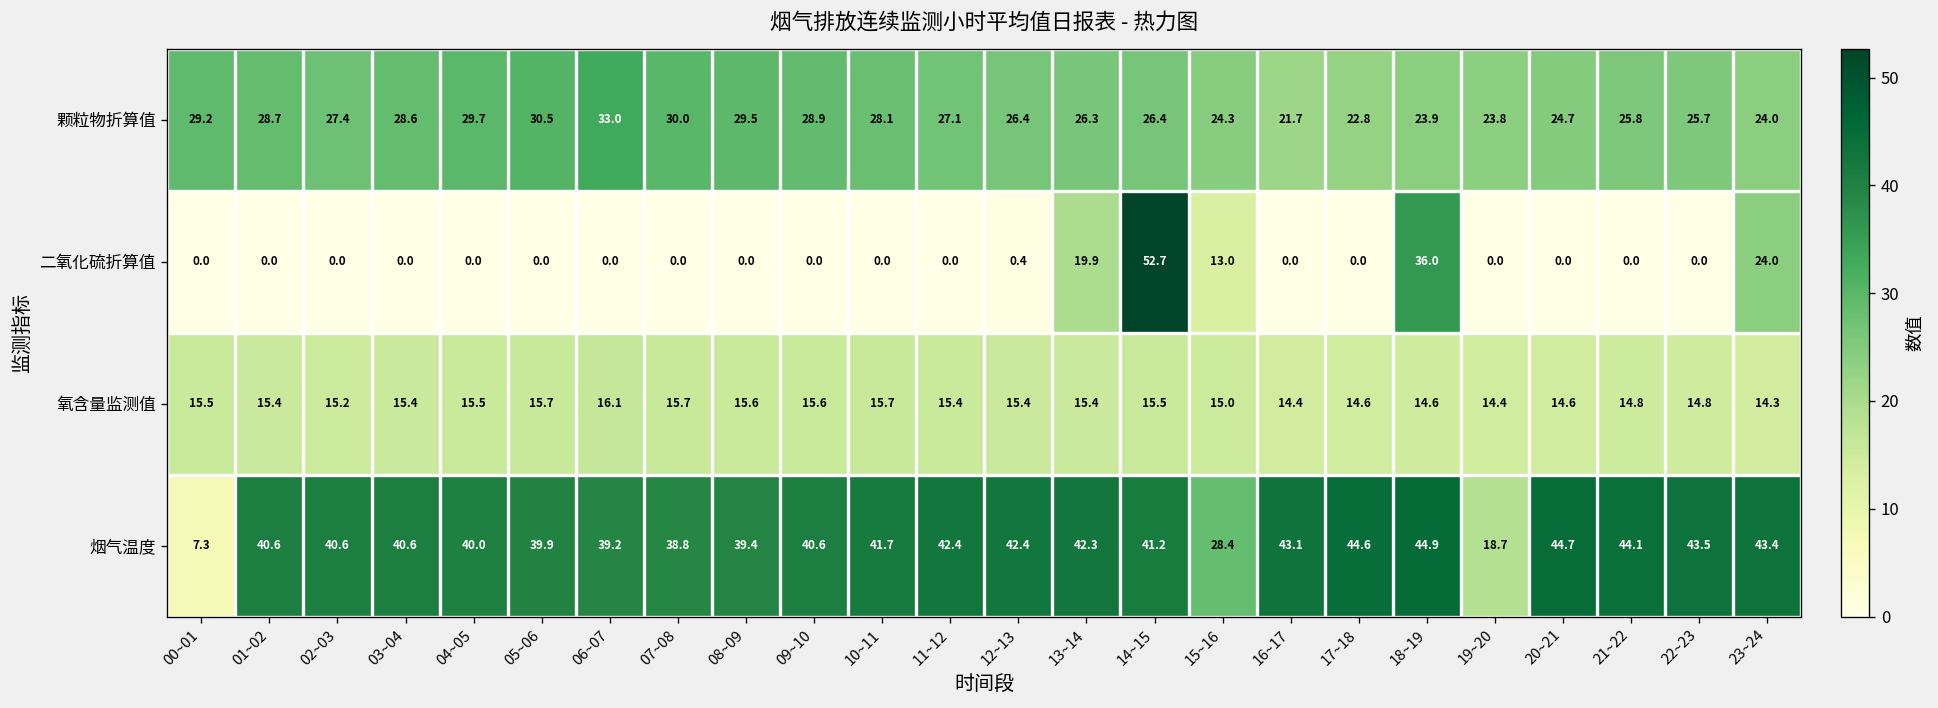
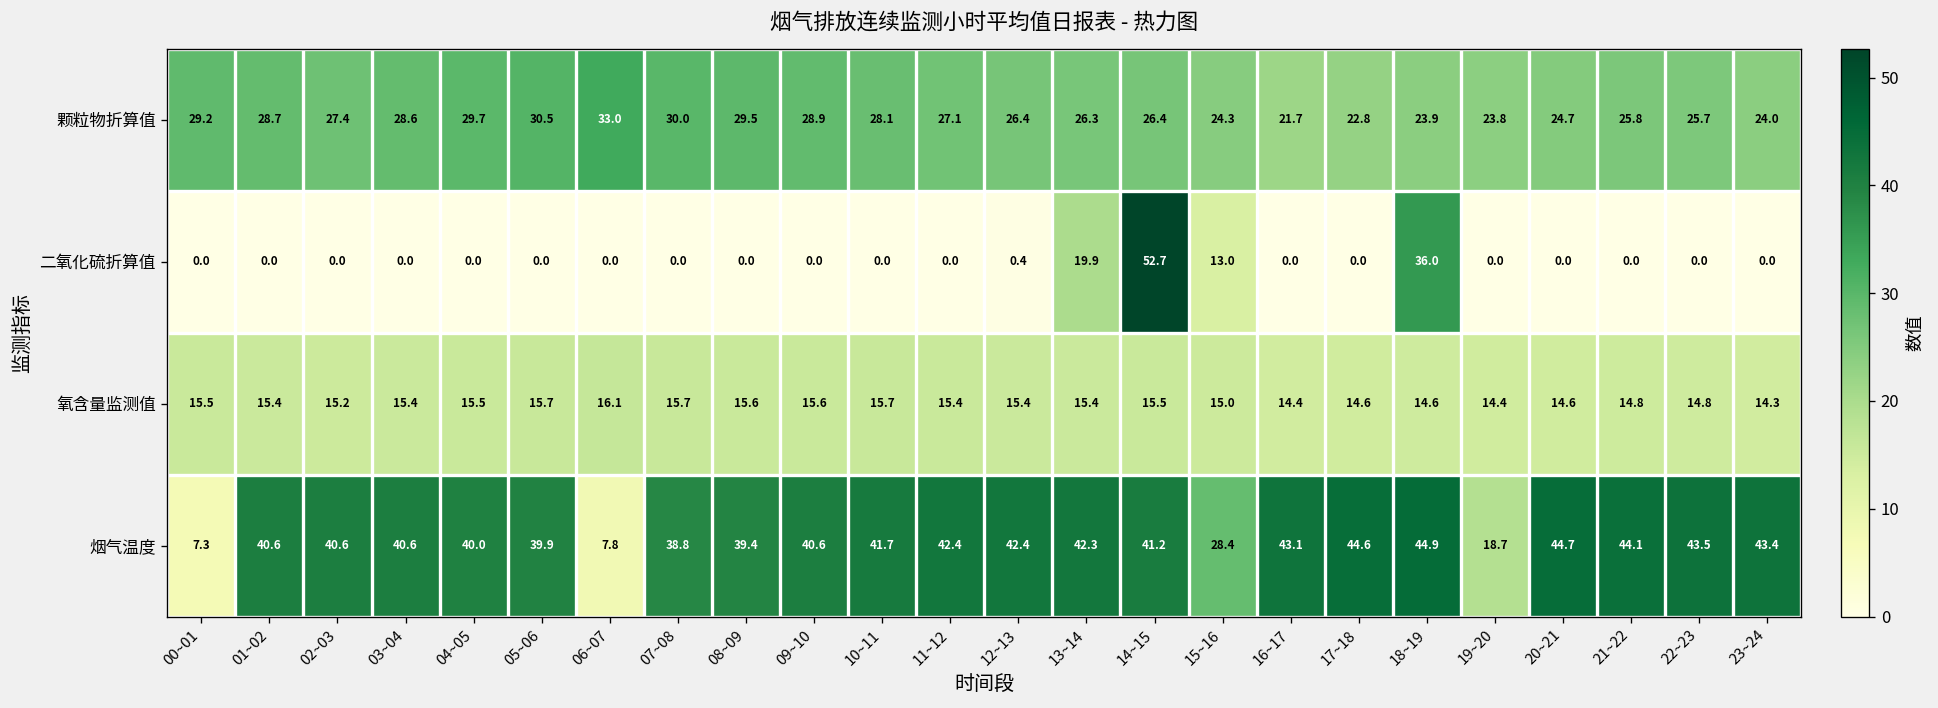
二氧化硫折算值, 23~24: 24.0 -> 0.0
烟气温度, 06~07: 39.2 -> 7.8
